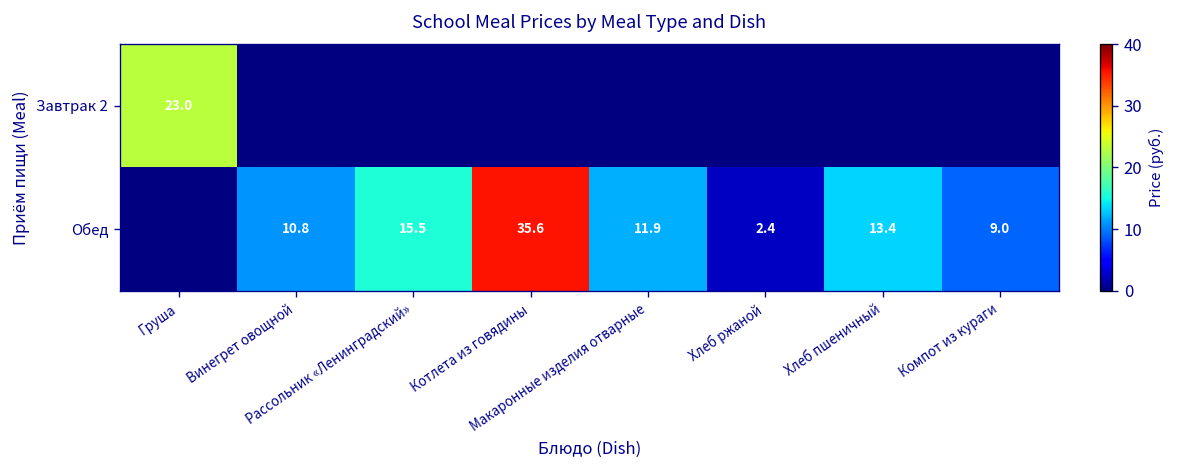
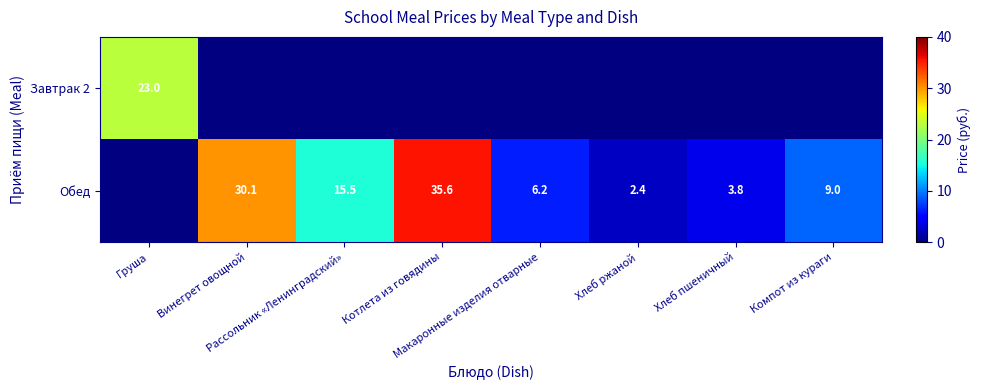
Обед, Винегрет овощной: 10.8 -> 30.1
Обед, Макаронные изделия отварные: 11.9 -> 6.2
Обед, Хлеб пшеничный: 13.4 -> 3.8
